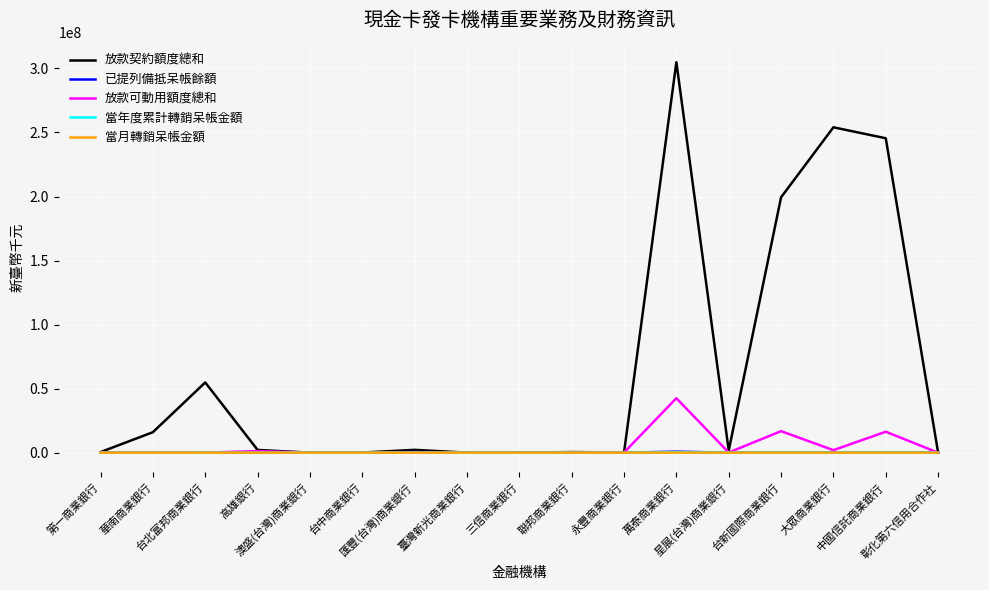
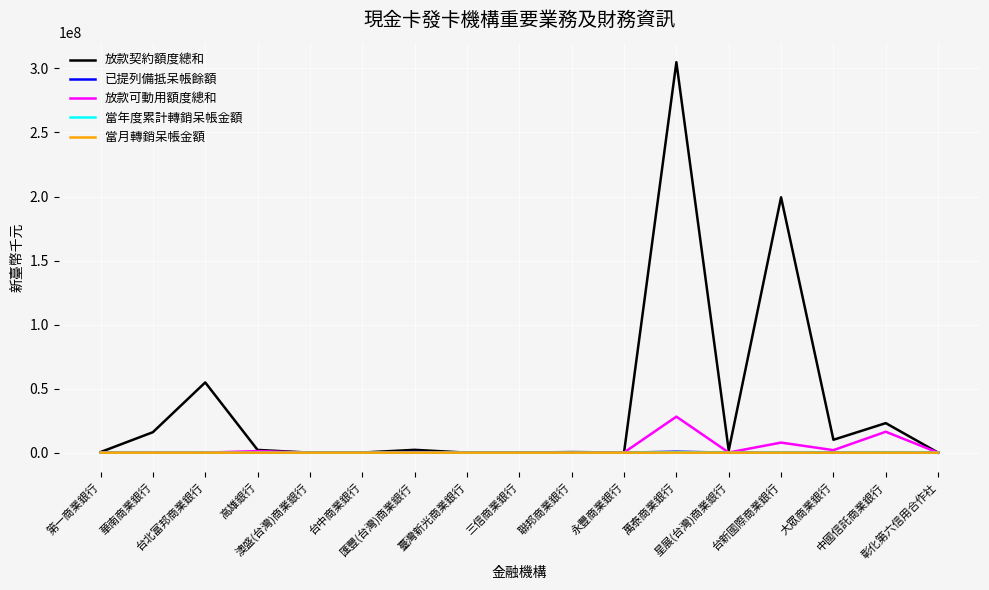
放款可動用額度總和, 萬泰商業銀行: 43000000 -> 28000000
放款可動用額度總和, 台新國際商業銀行: 17000000 -> 8000000
放款契約額度總和, 大眾商業銀行: 254000000 -> 10000000
放款契約額度總和, 中國信託商業銀行: 245000000 -> 23000000
